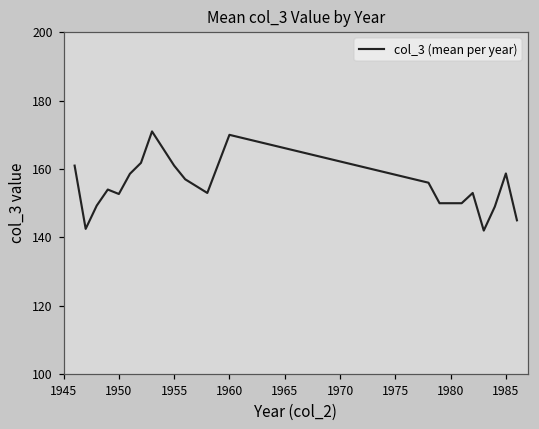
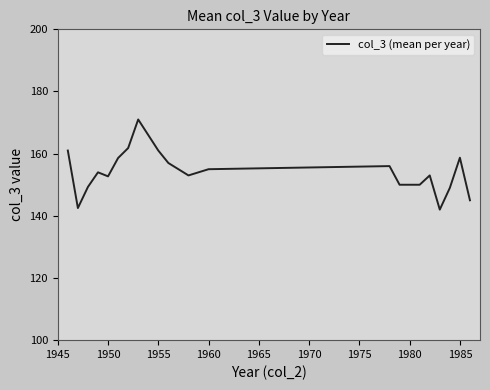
1960: 170 -> 155
